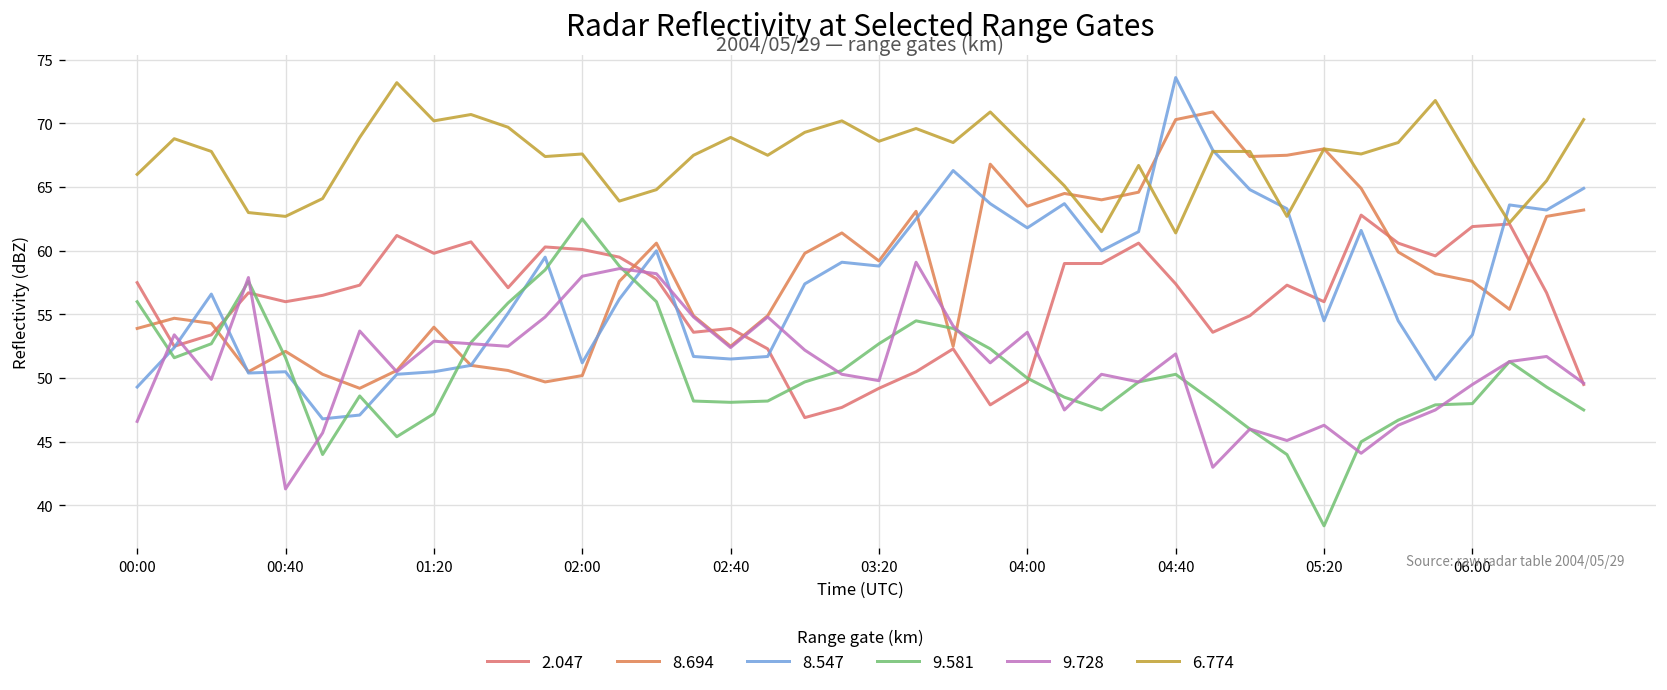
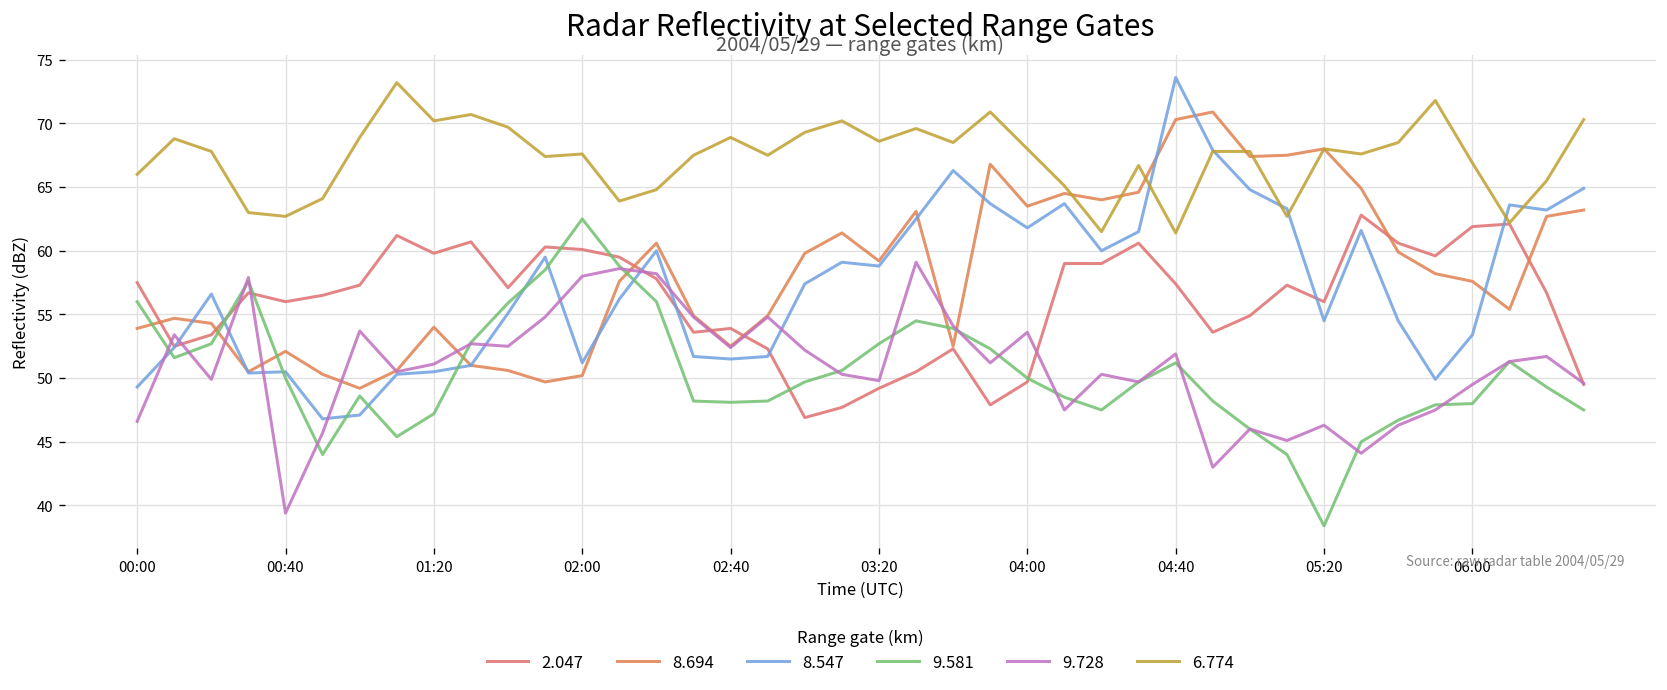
9.581, 00:40: 51.6 -> 50.0
9.728, 00:40: 41.3 -> 39.4
9.728, 01:20: 52.9 -> 51.1
9.581, 04:40: 50.3 -> 51.2
